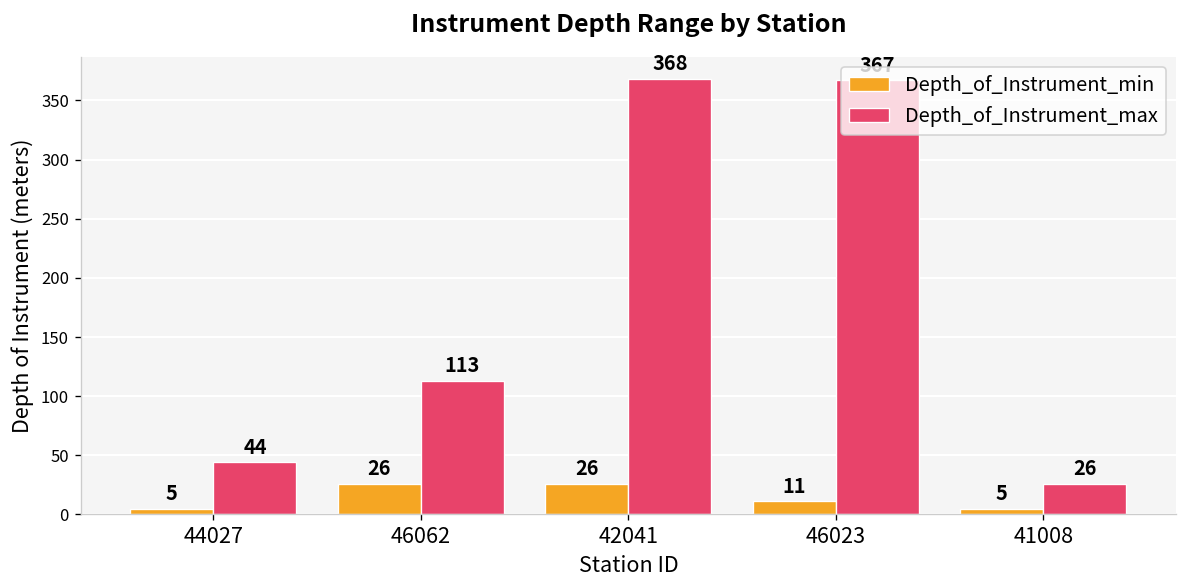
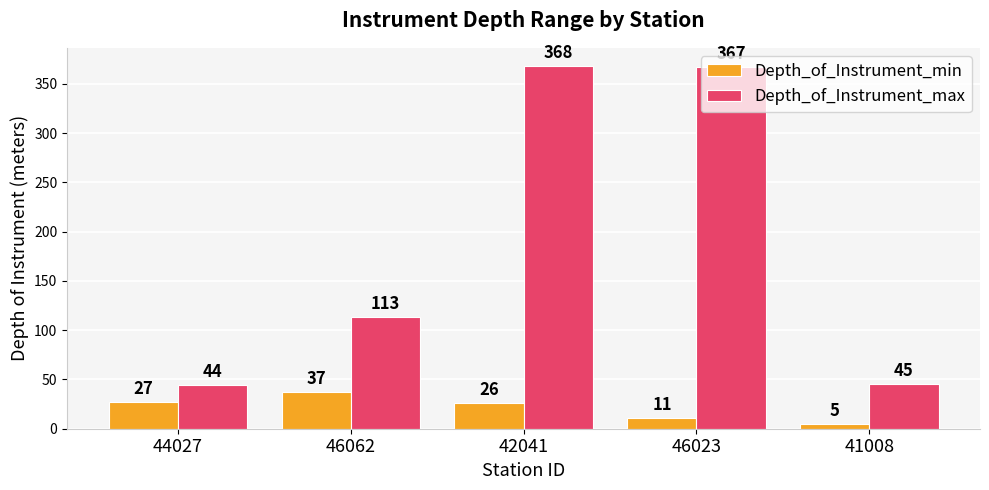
Depth_of_Instrument_min, 44027: 5 -> 27
Depth_of_Instrument_min, 46062: 26 -> 37
Depth_of_Instrument_max, 41008: 26 -> 45
